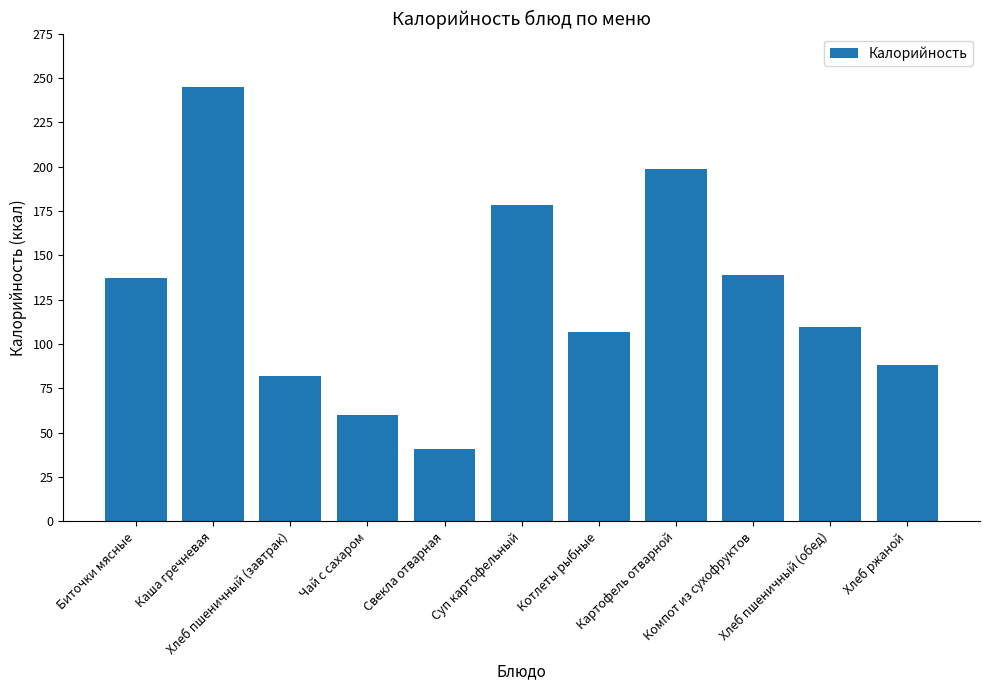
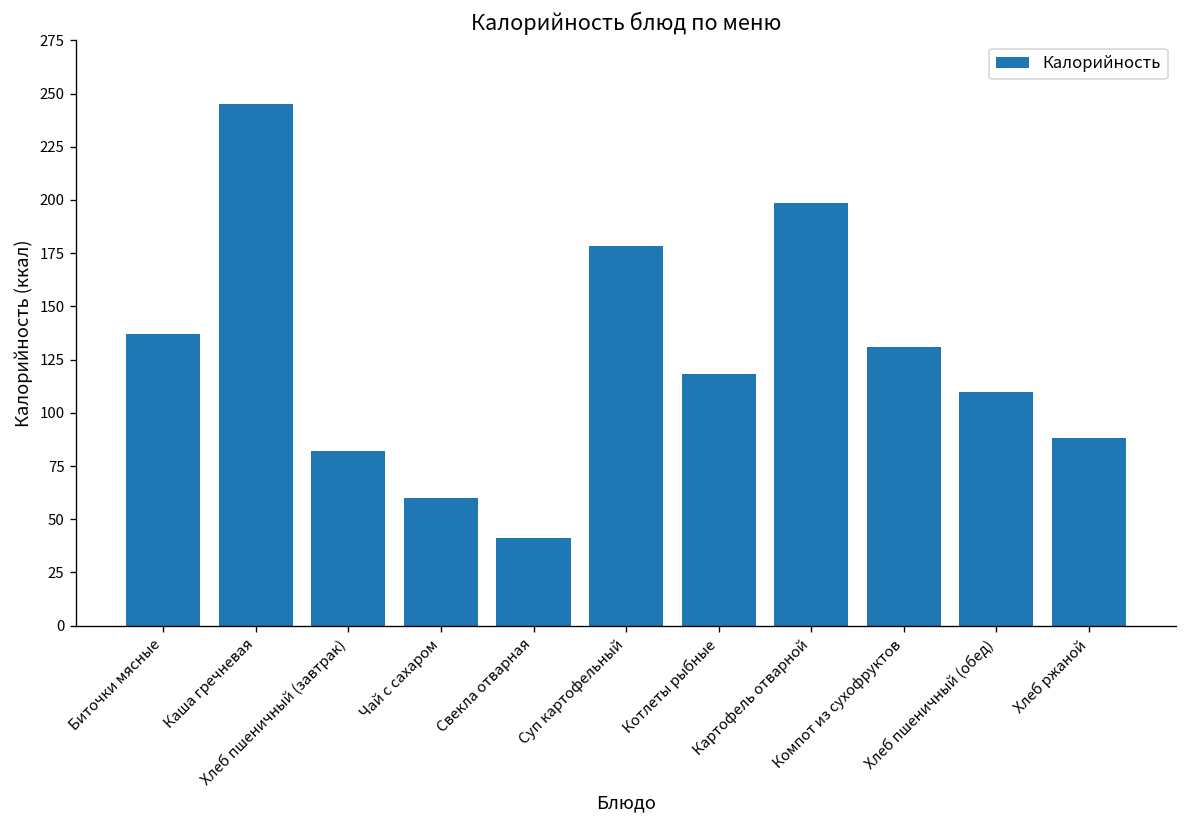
Котлеты рыбные: 107 -> 118
Компот из сухофруктов: 139 -> 131
